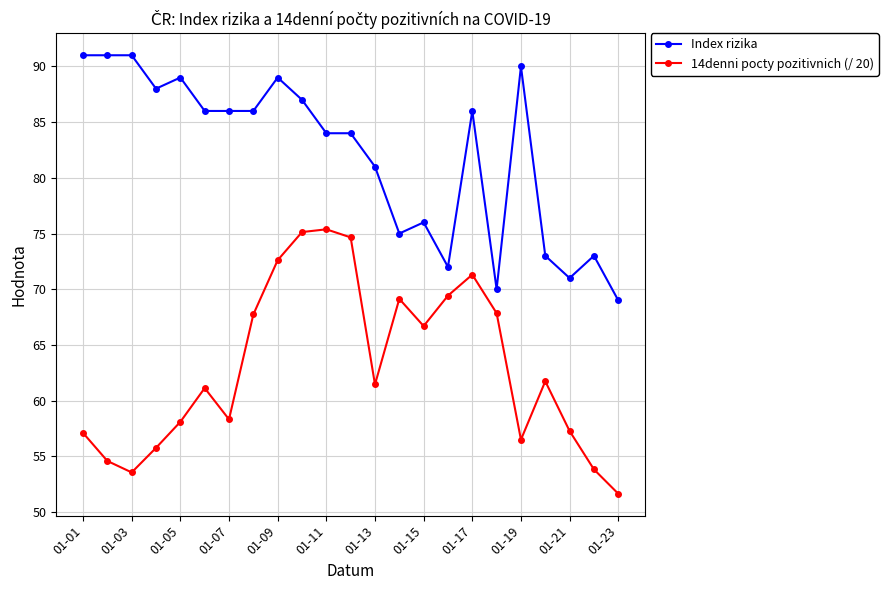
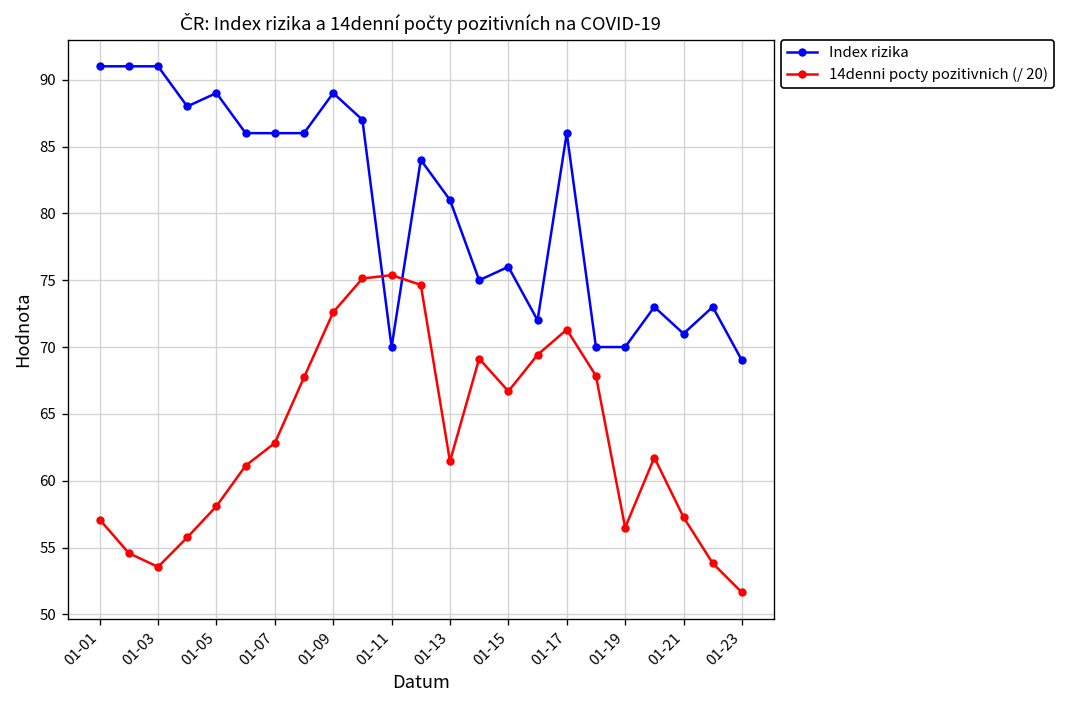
14denni pocty pozitivnich (/ 20), 01-07: 58.3 -> 62.8
Index rizika, 01-11: 84 -> 70
Index rizika, 01-19: 90 -> 70
